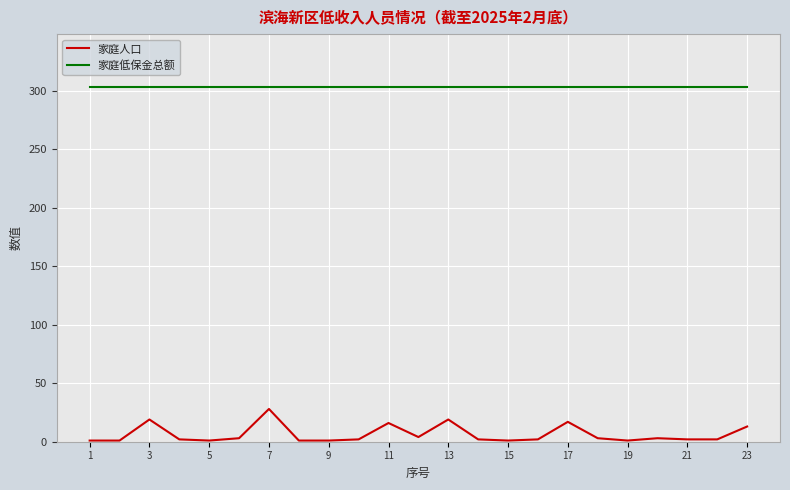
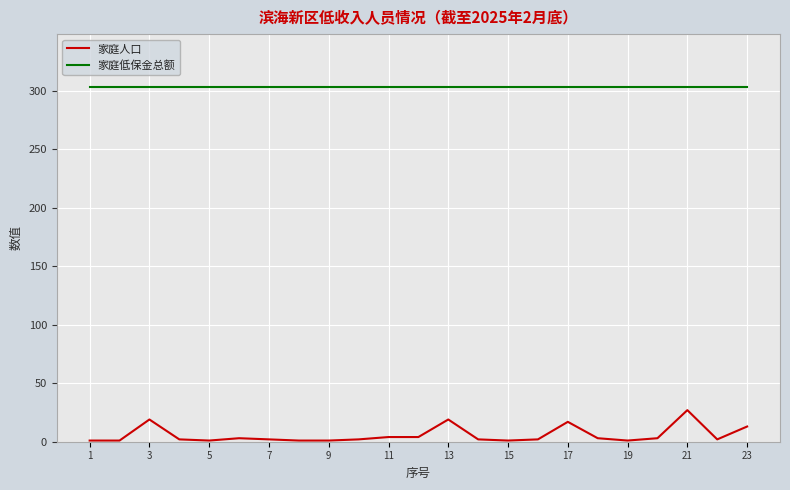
家庭人口, 7: 28 -> 2
家庭人口, 11: 16 -> 4
家庭人口, 21: 2 -> 27
